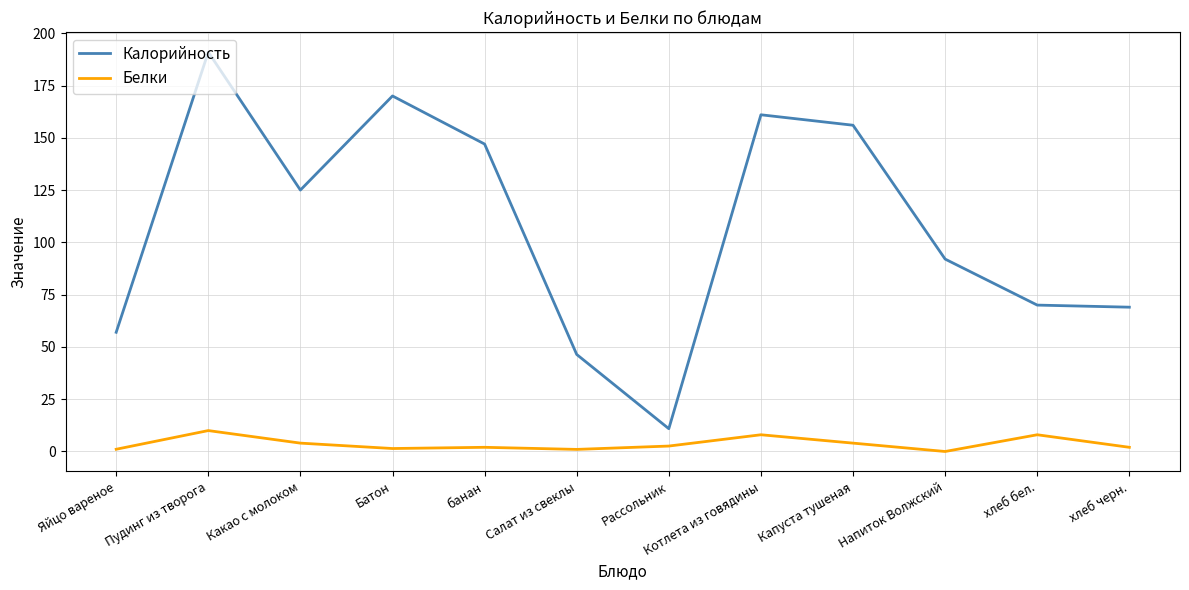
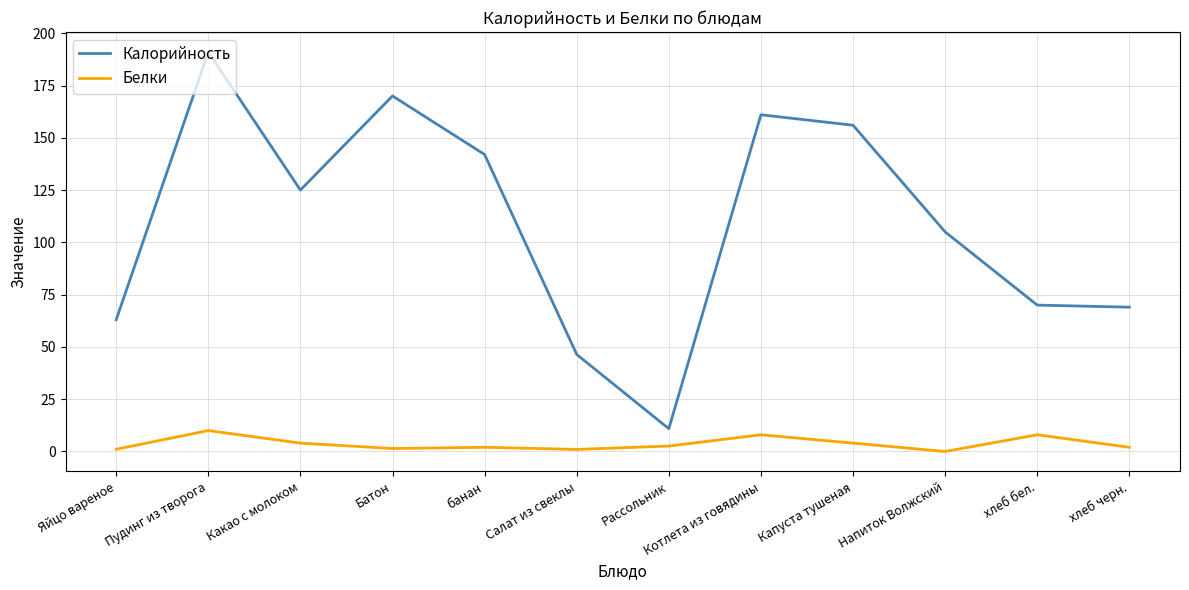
Калорийность, Яйцо вареное: 57 -> 63
Калорийность, банан: 147 -> 142
Калорийность, Напиток Волжский: 92 -> 105
